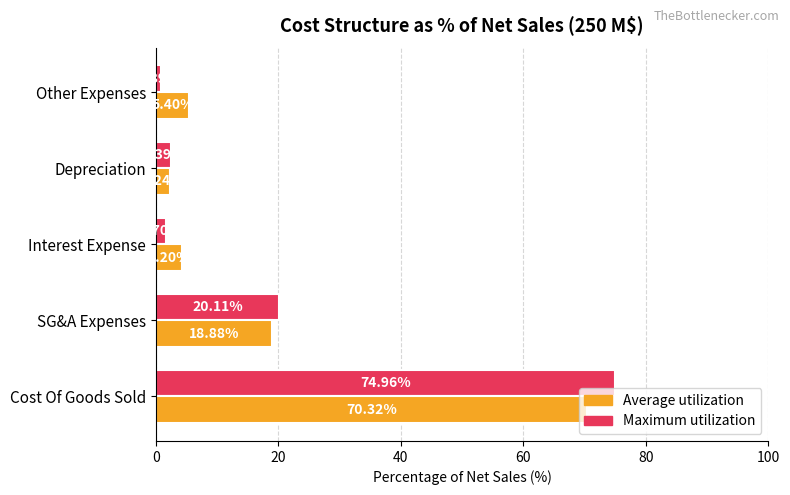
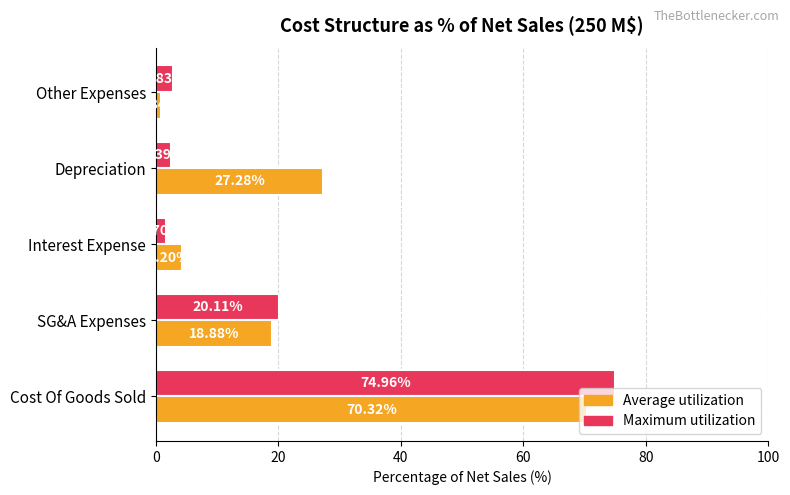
Maximum utilization, Other Expenses: 1 -> 3
Average utilization, Other Expenses: 5 -> 1
Average utilization, Depreciation: 2 -> 27
